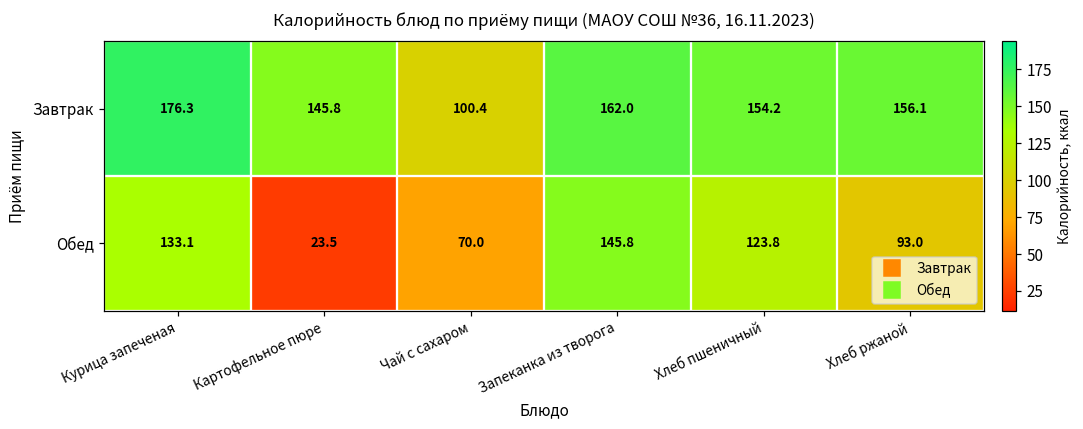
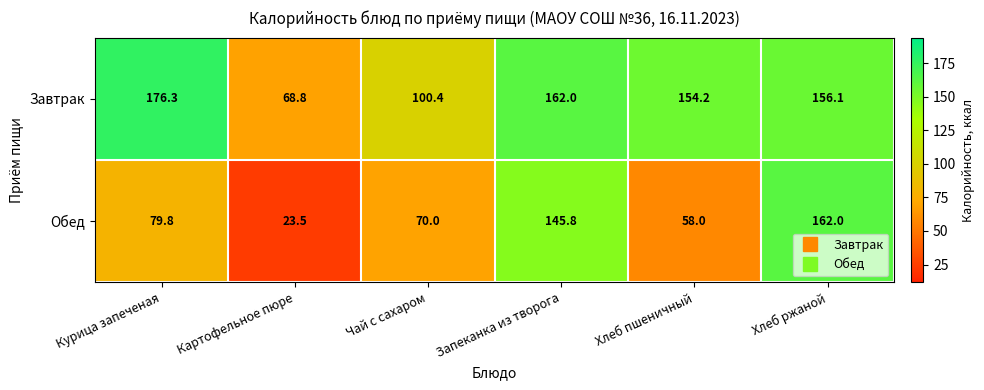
Завтрак, Картофельное пюре: 145.8 -> 68.8
Обед, Курица запеченая: 133.1 -> 79.8
Обед, Хлеб пшеничный: 123.8 -> 58.0
Обед, Хлеб ржаной: 93.0 -> 162.0
